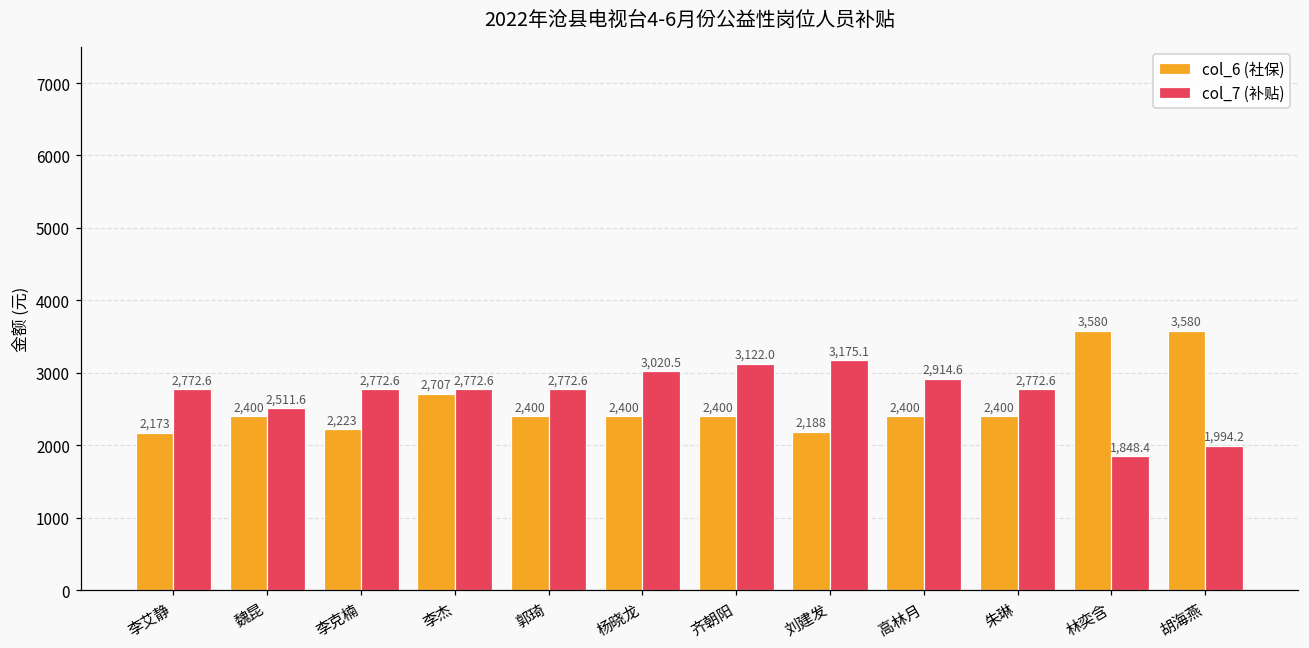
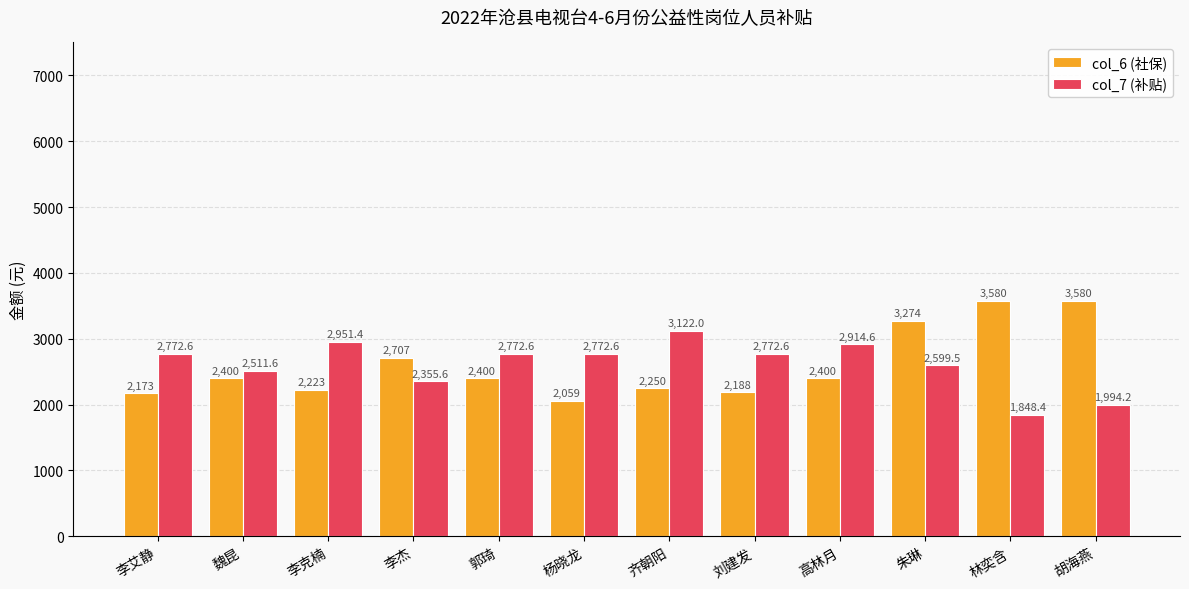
col_7 (补贴), 李克楠: 2,772.6 -> 2,951.4
col_7 (补贴), 李杰: 2,772.6 -> 2,355.6
col_6 (社保), 杨晓龙: 2,400 -> 2,059
col_7 (补贴), 杨晓龙: 3,020.5 -> 2,772.6
col_6 (社保), 齐朝阳: 2,400 -> 2,250
col_7 (补贴), 刘建发: 3,175.1 -> 2,772.6
col_6 (社保), 朱琳: 2,400 -> 3,274
col_7 (补贴), 朱琳: 2,772.6 -> 2,599.5
